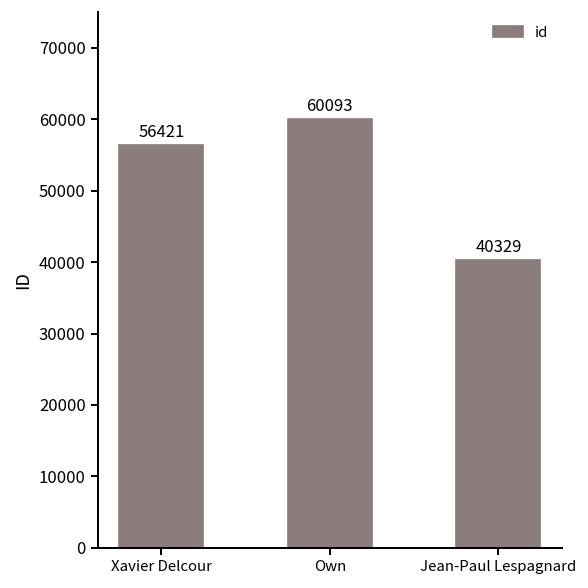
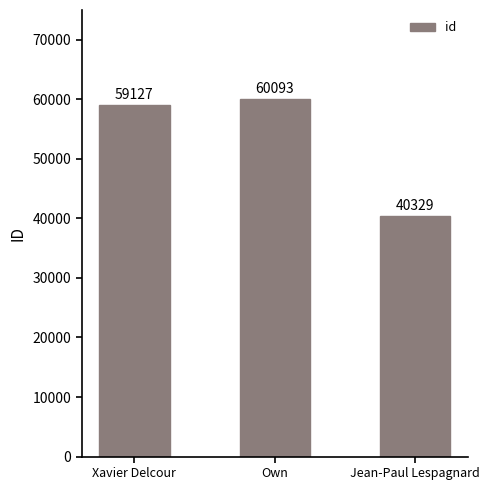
Xavier Delcour: 56421 -> 59127
